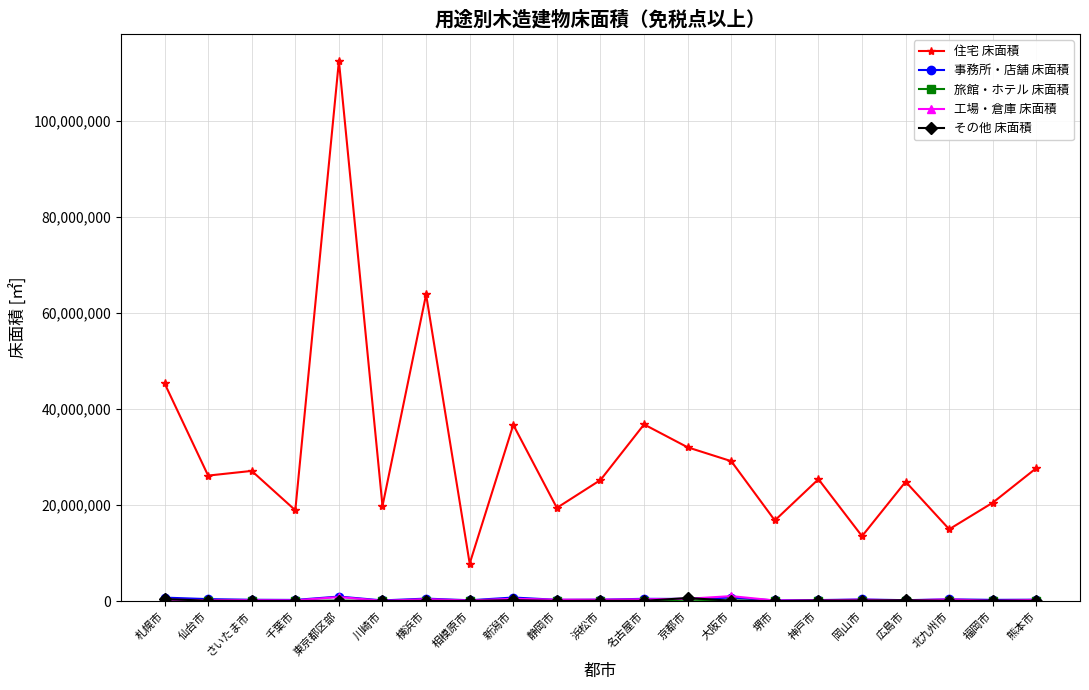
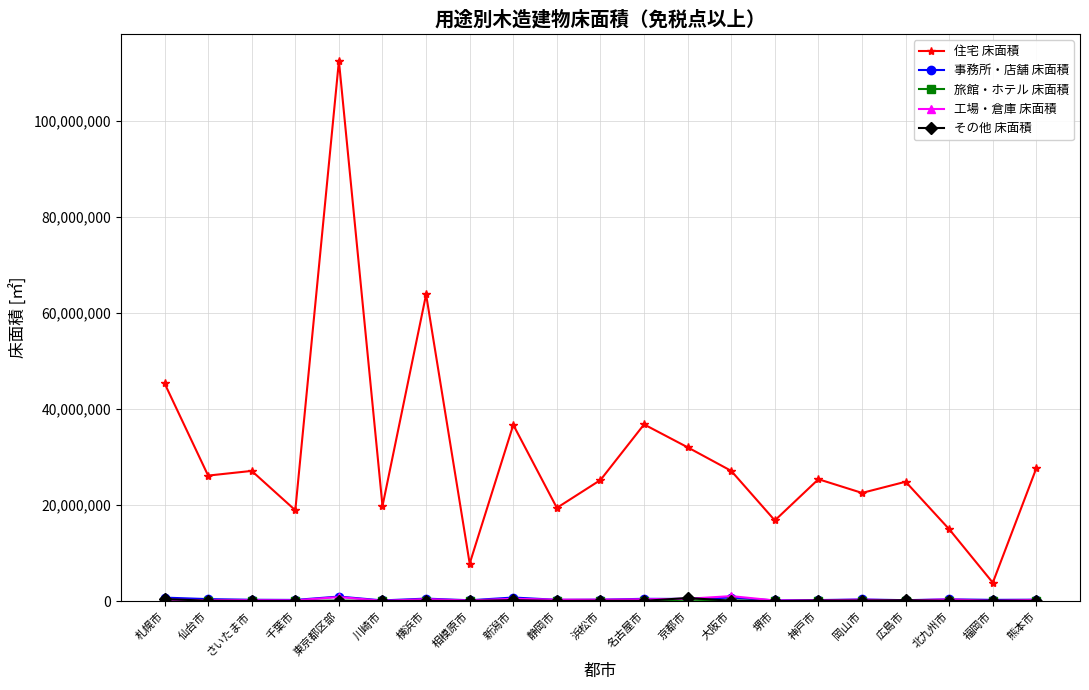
住宅 床面積, 大阪市: 29,000,000 -> 27,000,000
住宅 床面積, 岡山市: 14,000,000 -> 23,000,000
住宅 床面積, 福岡市: 21,000,000 -> 4,000,000
